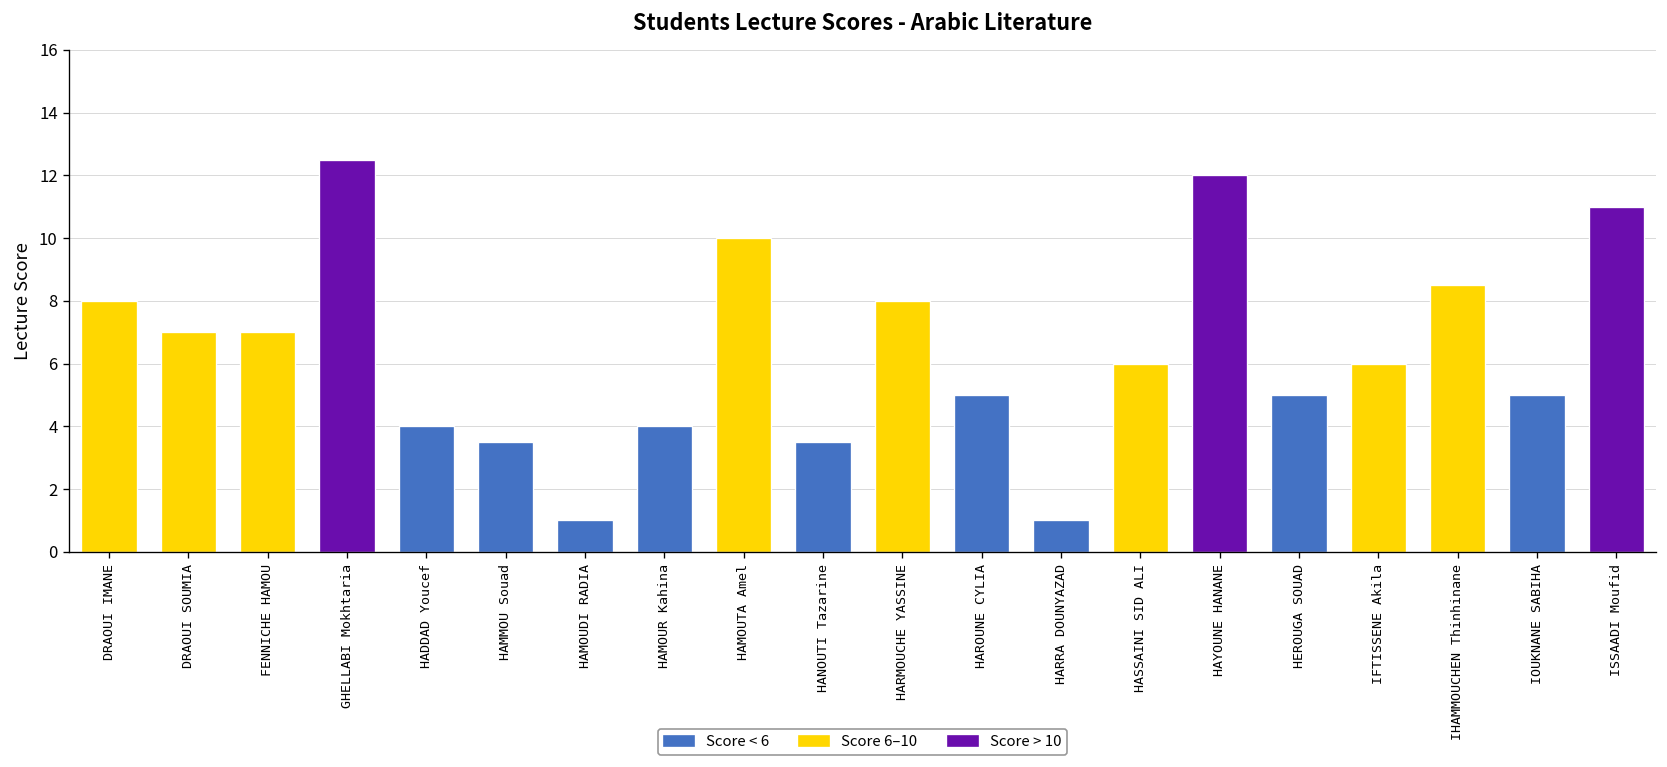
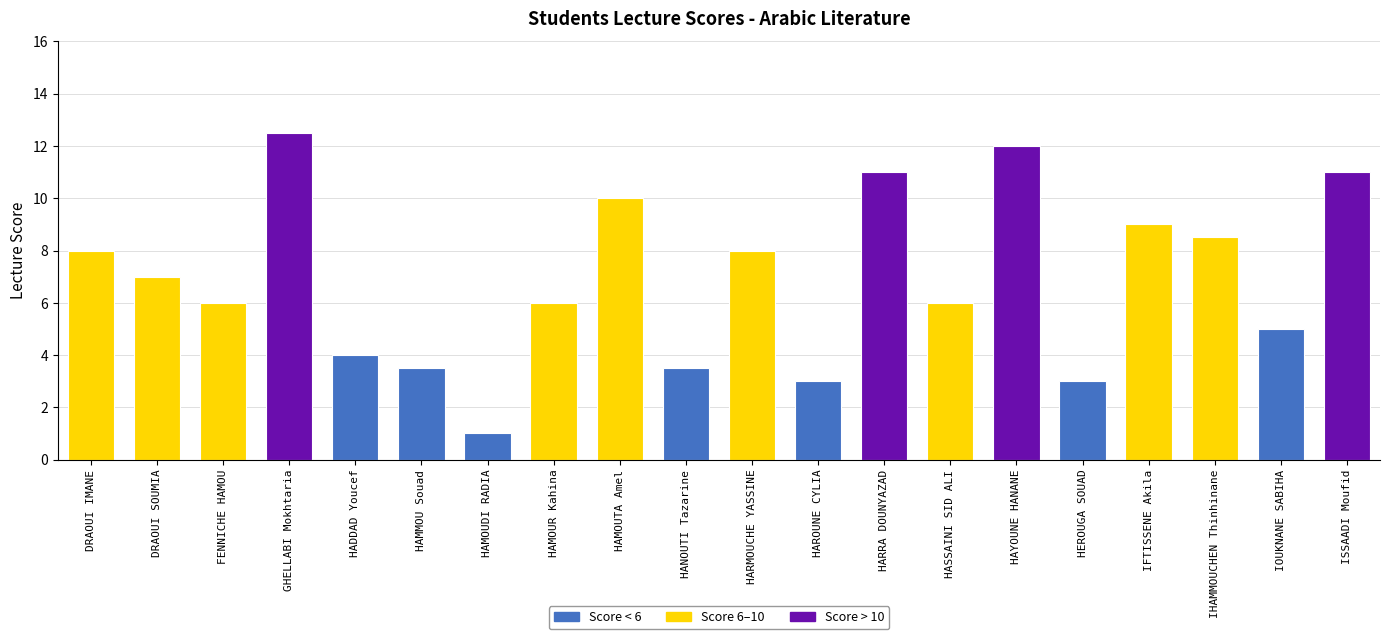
FENNICHE HAMOU: 7 -> 6
HAMOUR Kahina: 4 -> 6
HAROUNE CYLIA: 5 -> 3
HARRA DOUNYAZAD: 1 -> 11
HEROUGA SOUAD: 5 -> 3
IFTISSENE Akila: 6 -> 9
